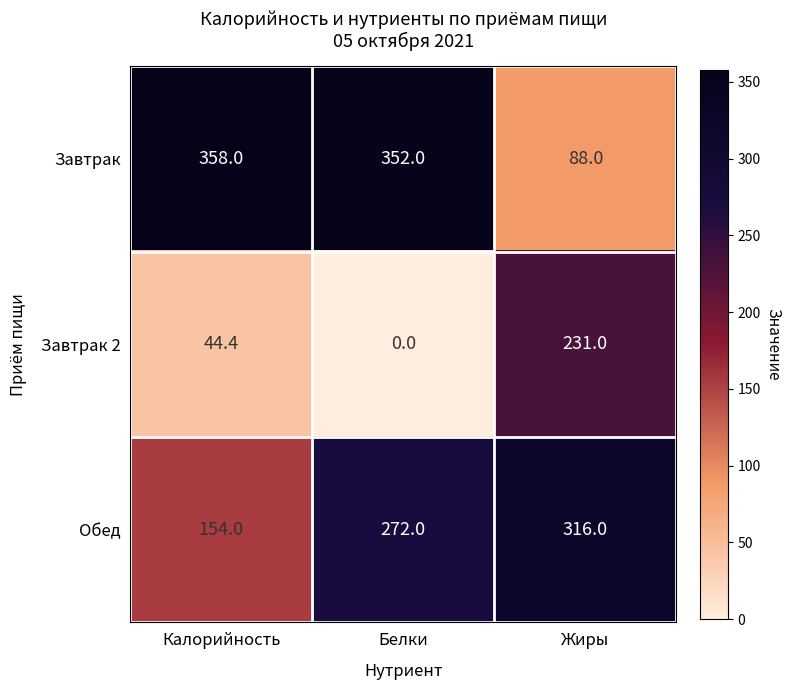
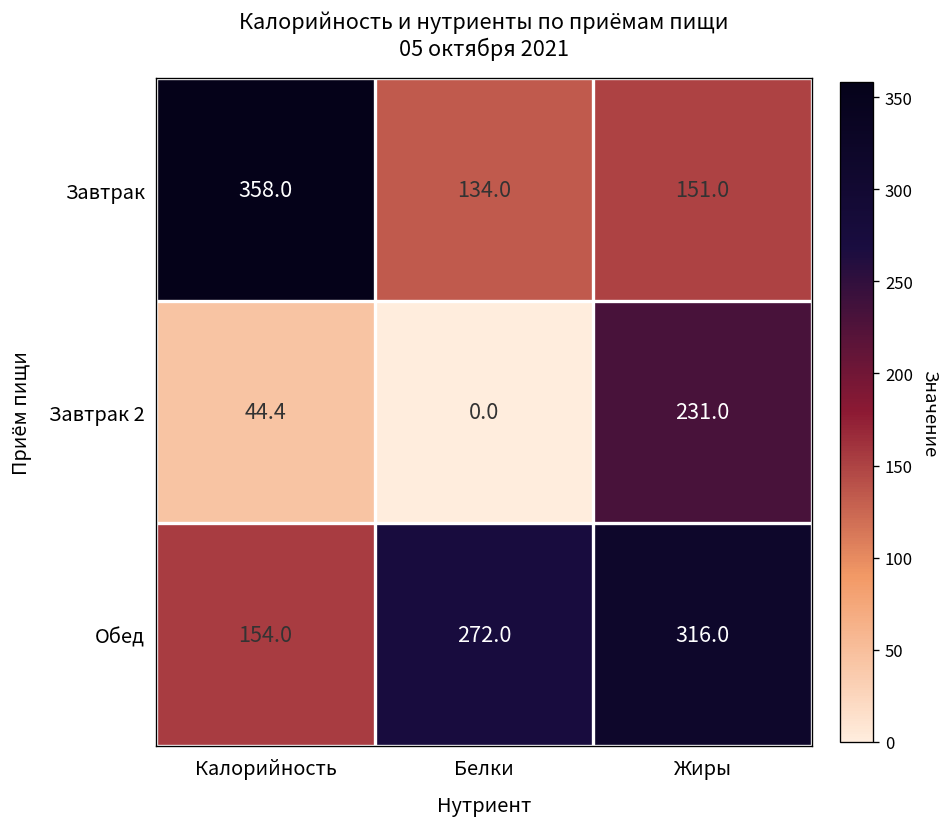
Завтрак, Белки: 352.0 -> 134.0
Завтрак, Жиры: 88.0 -> 151.0
